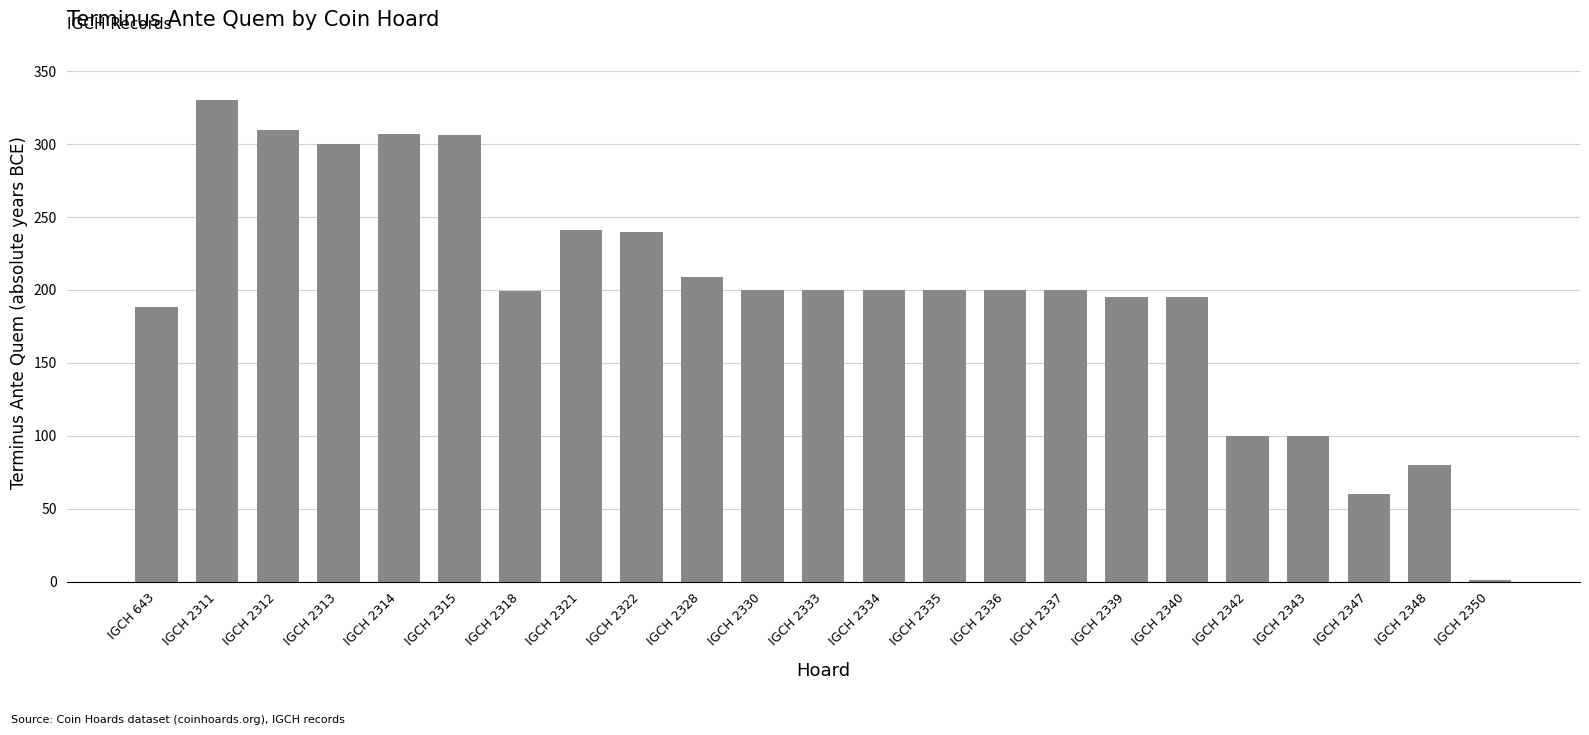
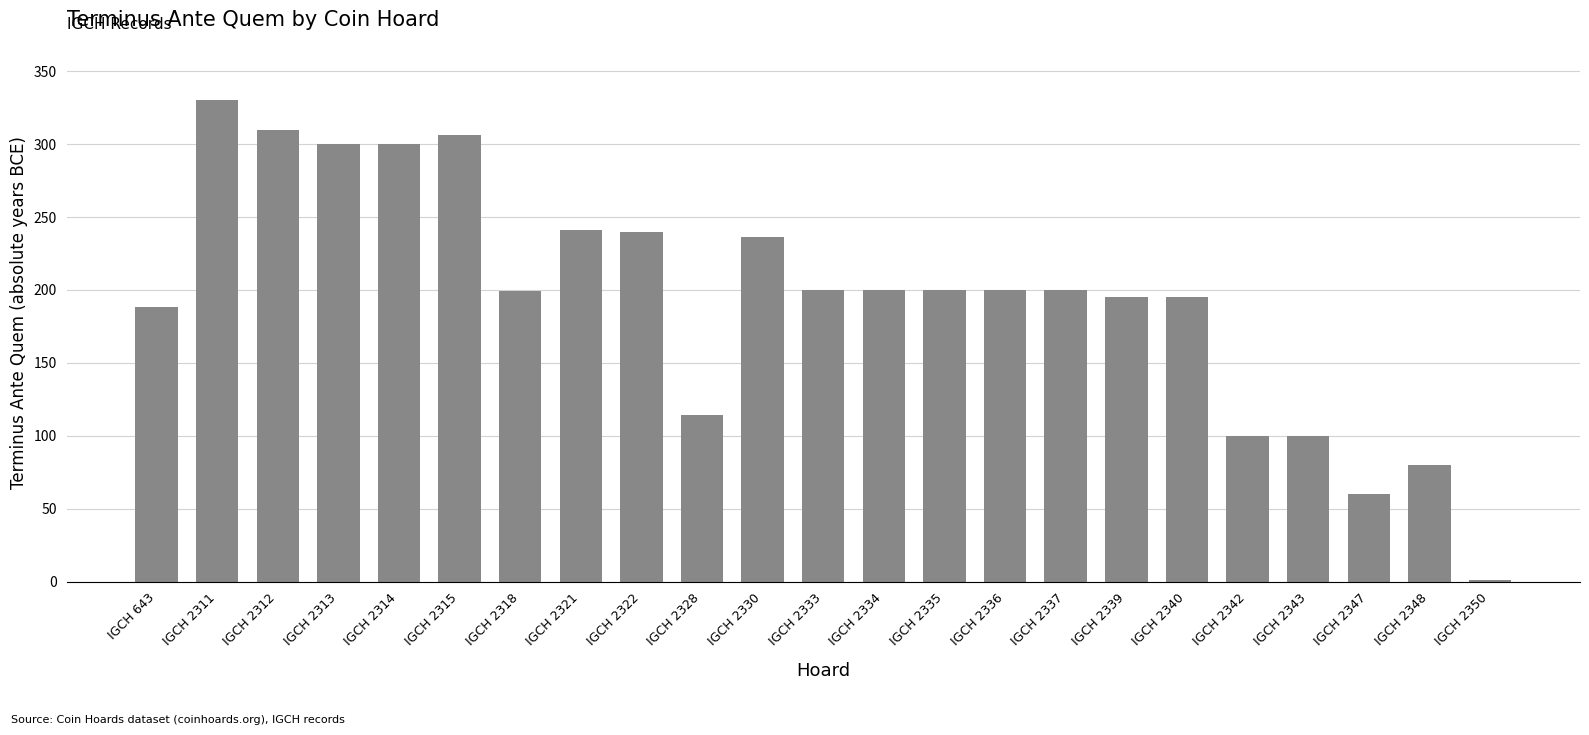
IGCH 2314: 307 -> 300
IGCH 2328: 209 -> 114
IGCH 2330: 200 -> 236
